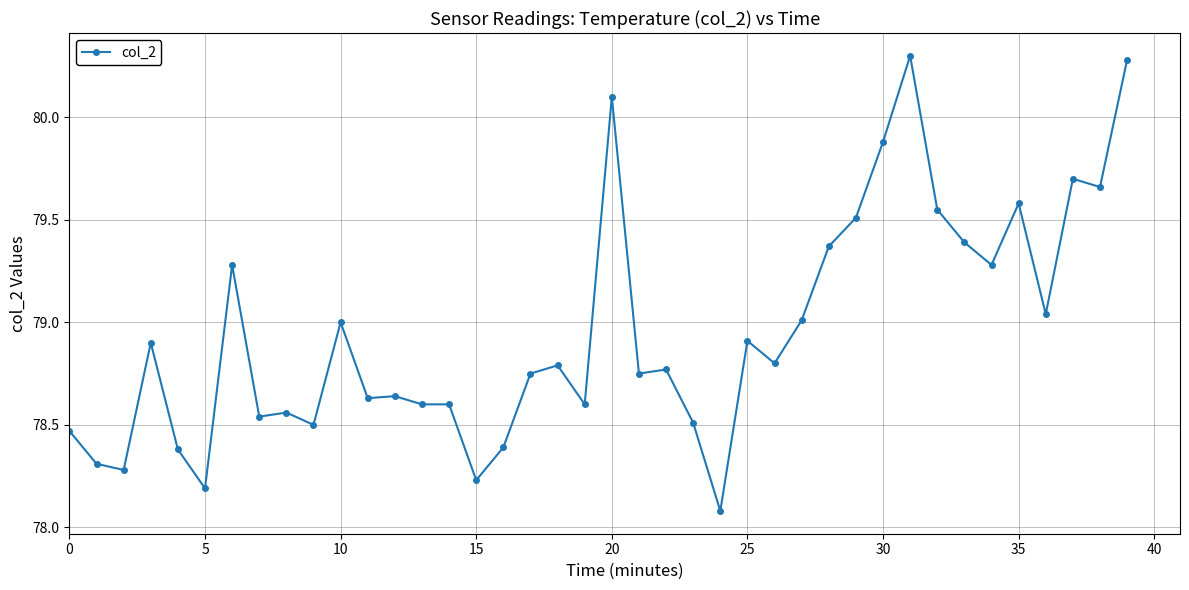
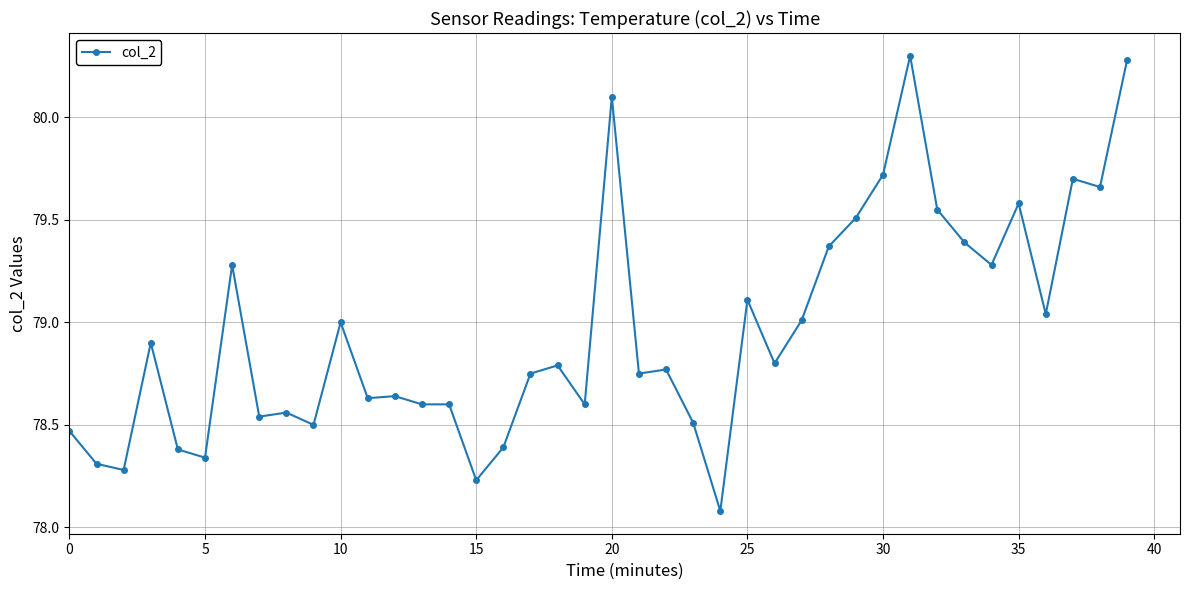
5: 78.19 -> 78.34
25: 78.91 -> 79.11
30: 79.88 -> 79.72
